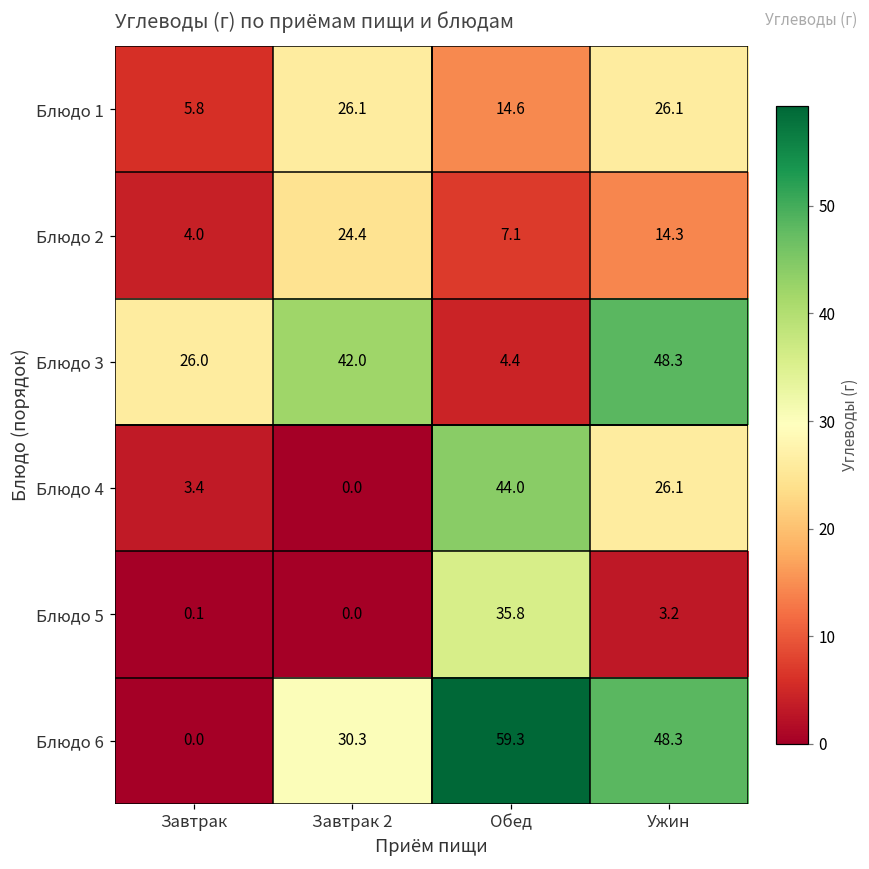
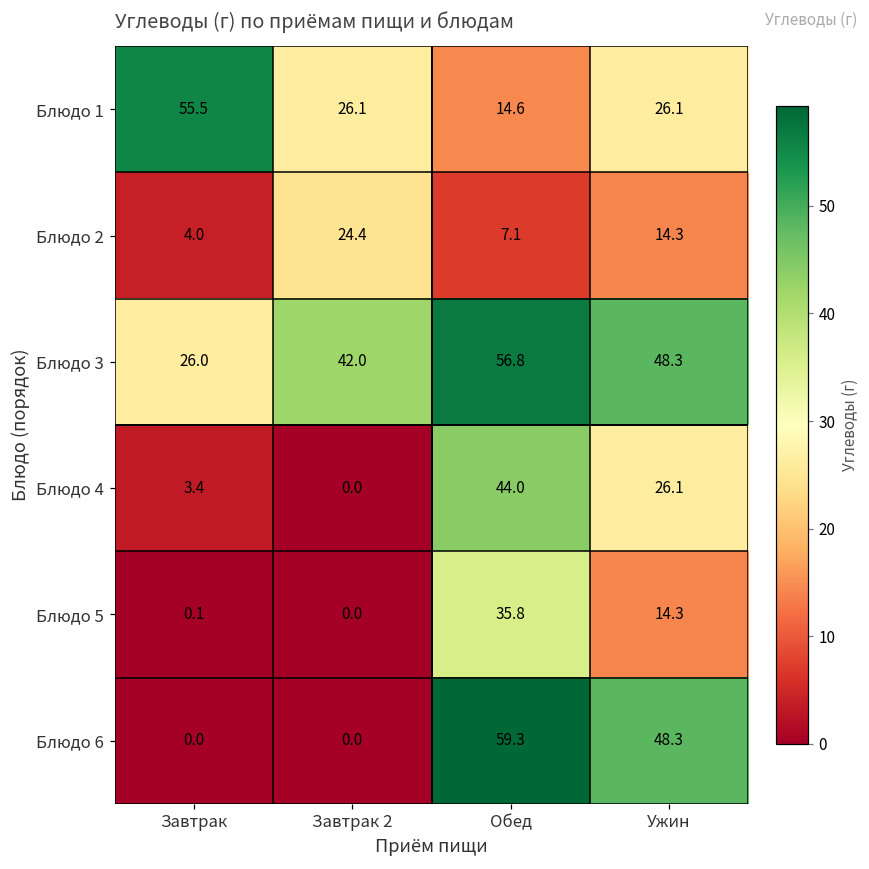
Блюдо 1, Завтрак: 5.8 -> 55.5
Блюдо 3, Обед: 4.4 -> 56.8
Блюдо 5, Ужин: 3.2 -> 14.3
Блюдо 6, Завтрак 2: 30.3 -> 0.0
